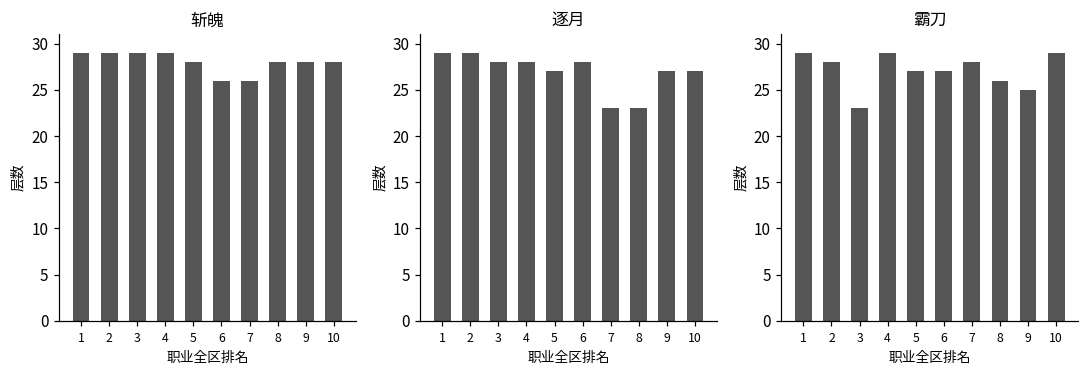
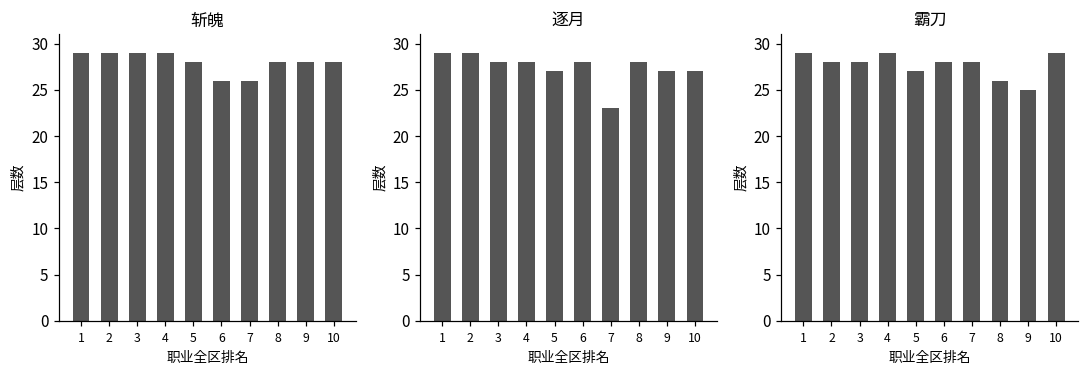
逐月, 8: 23 -> 28
霸刀, 3: 23 -> 28
霸刀, 6: 27 -> 28
